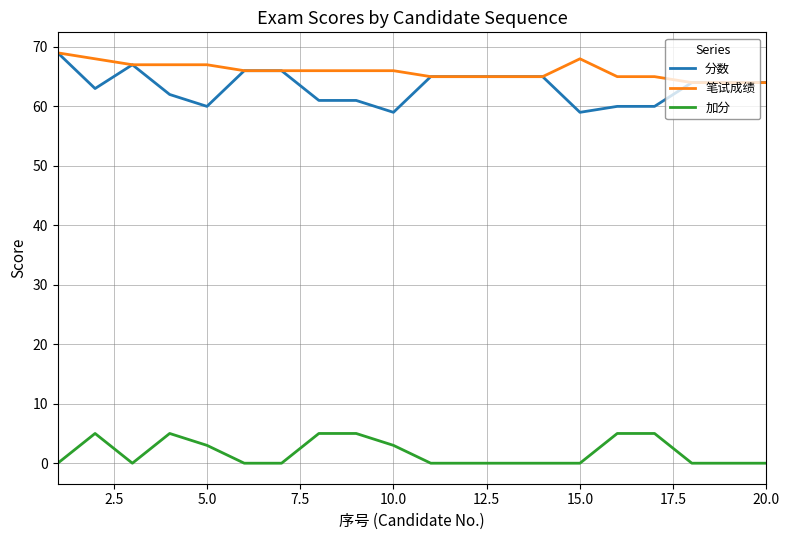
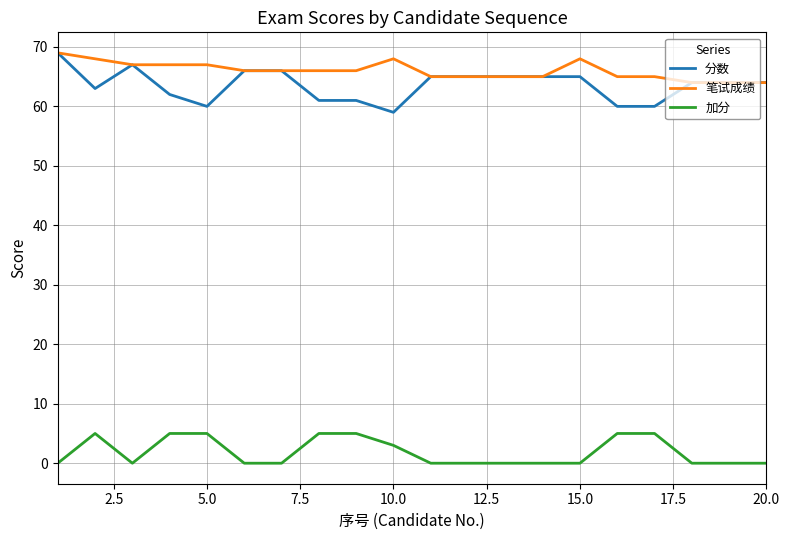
加分, 5.0: 3 -> 5
笔试成绩, 10.0: 66 -> 68
分数, 15.0: 59 -> 65
